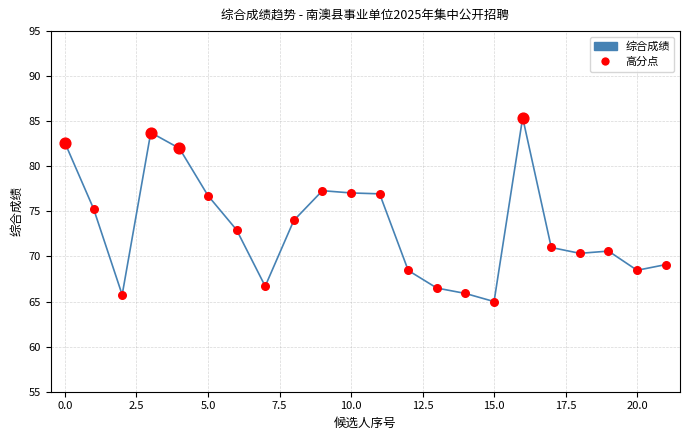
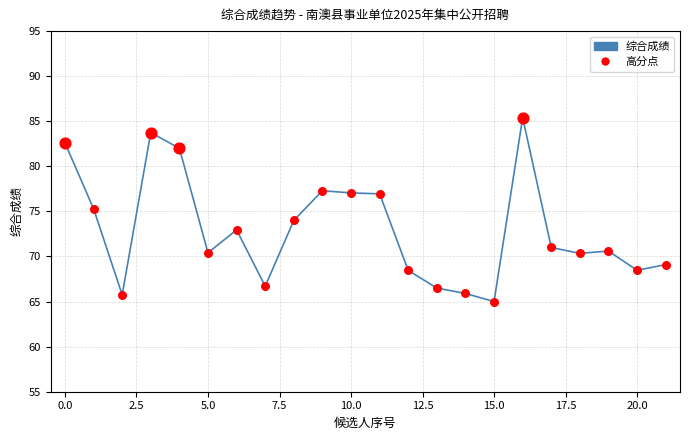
综合成绩, 5.0: 77 -> 70
